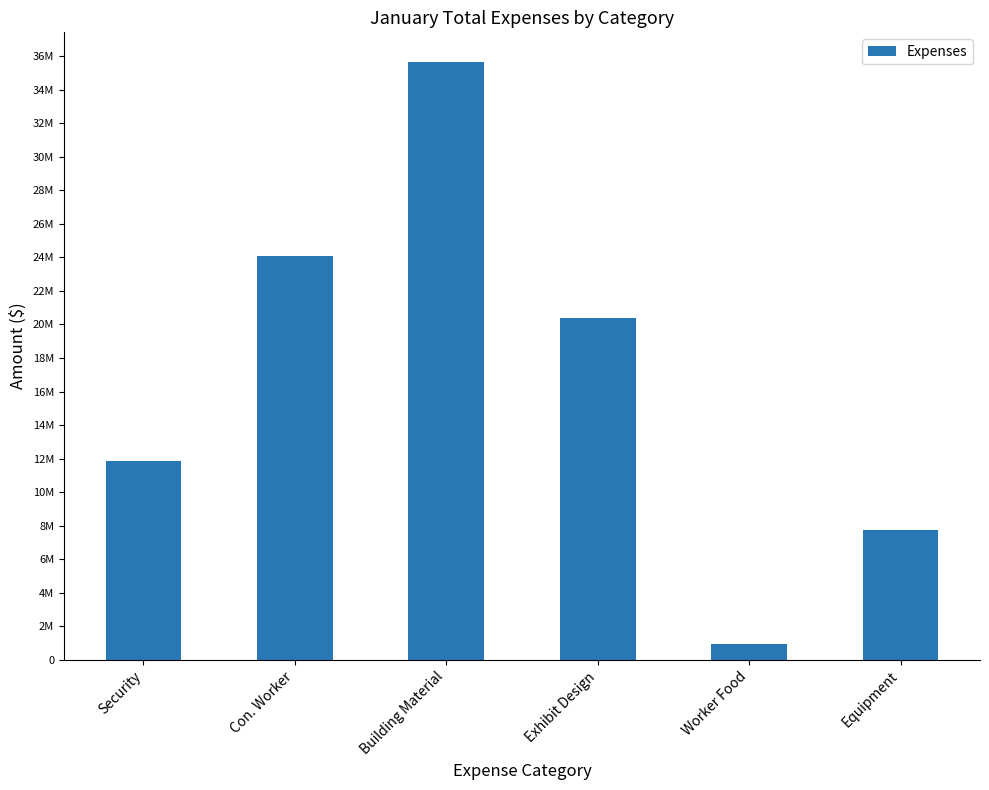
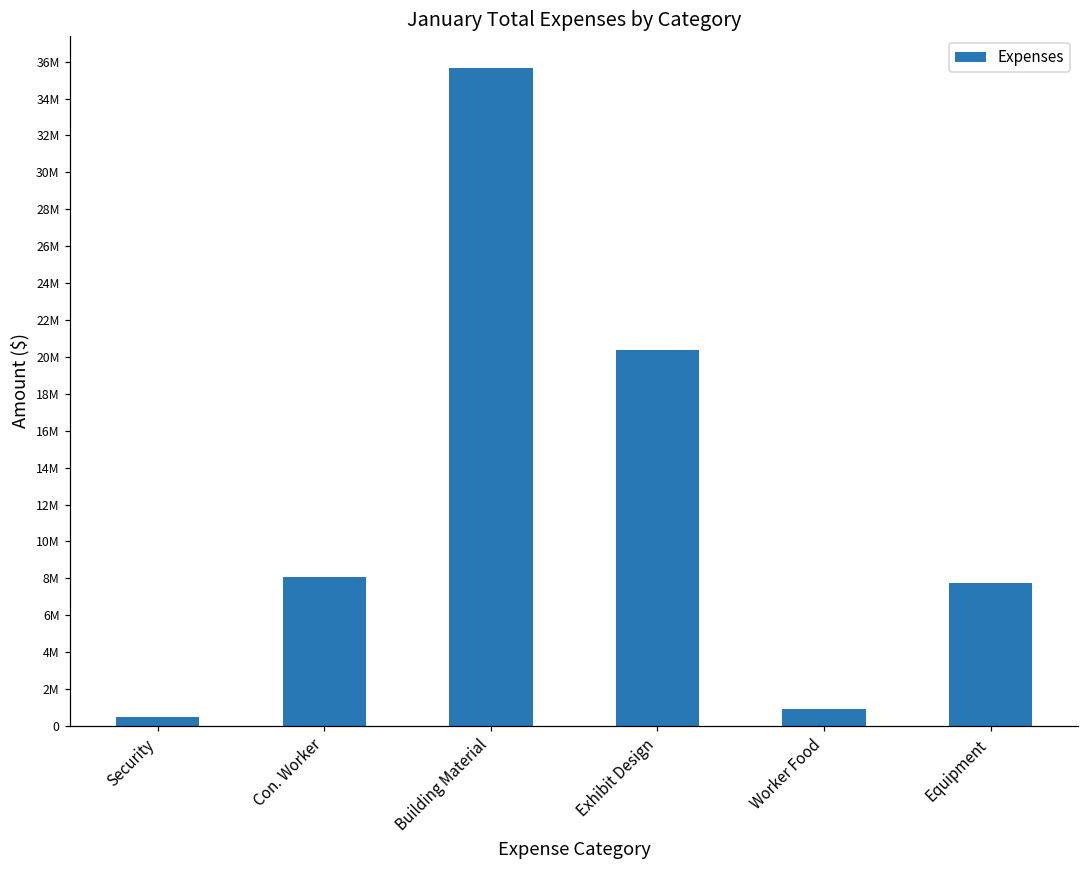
Security: 11900000 -> 500000
Con. Worker: 24100000 -> 8100000
